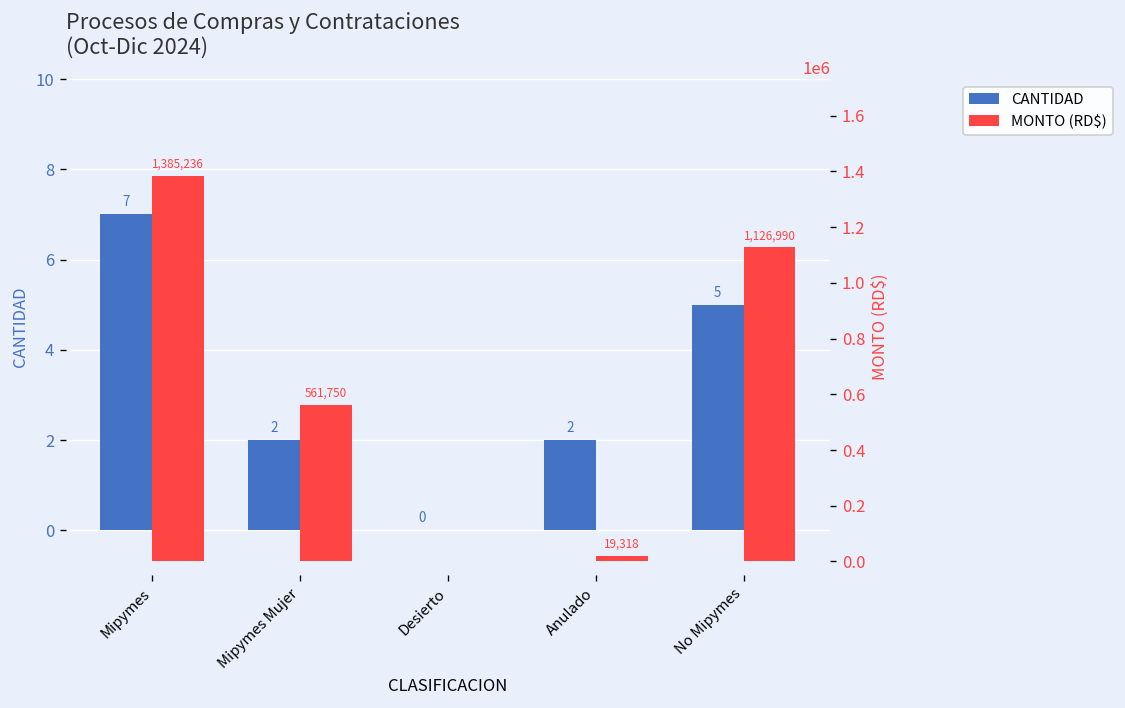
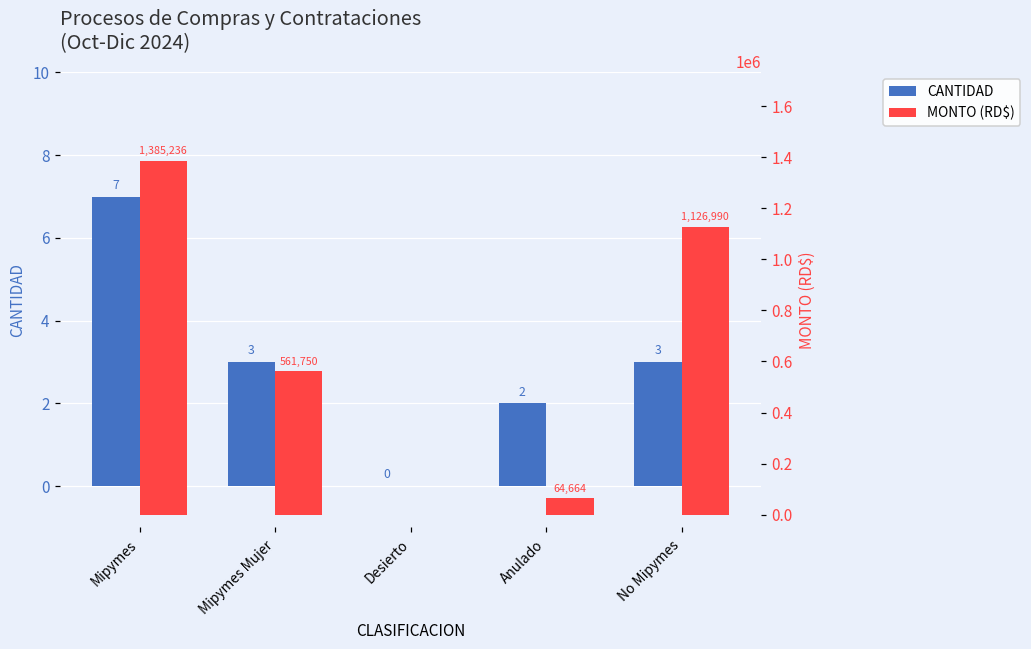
CANTIDAD, Mipymes Mujer: 2 -> 3
CANTIDAD, No Mipymes: 5 -> 3
MONTO (RD$), Anulado: 19,318 -> 64,664
